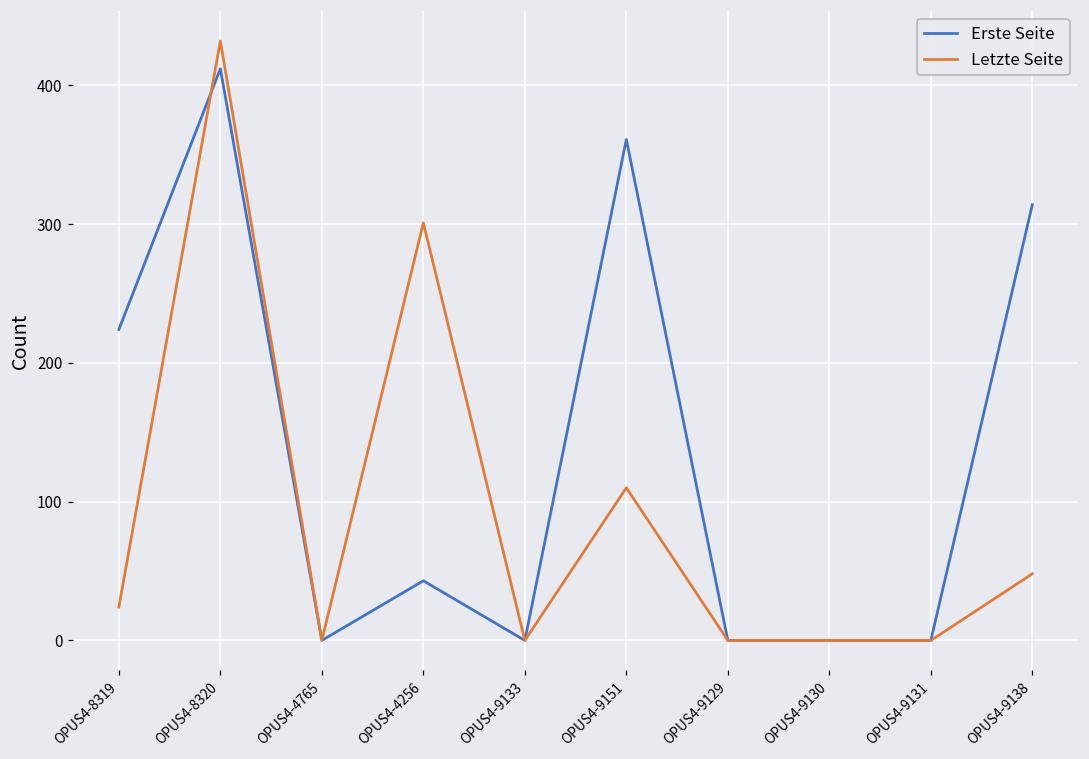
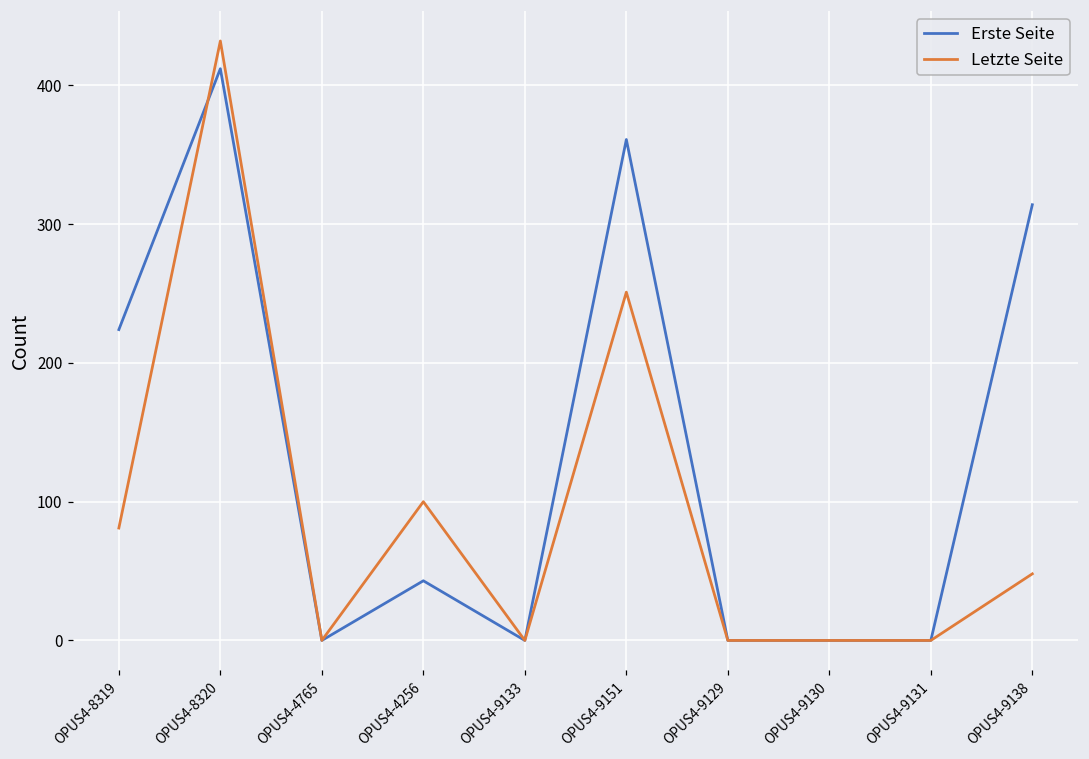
Letzte Seite, OPUS4-8319: 24 -> 81
Letzte Seite, OPUS4-4256: 301 -> 100
Letzte Seite, OPUS4-9151: 110 -> 251
